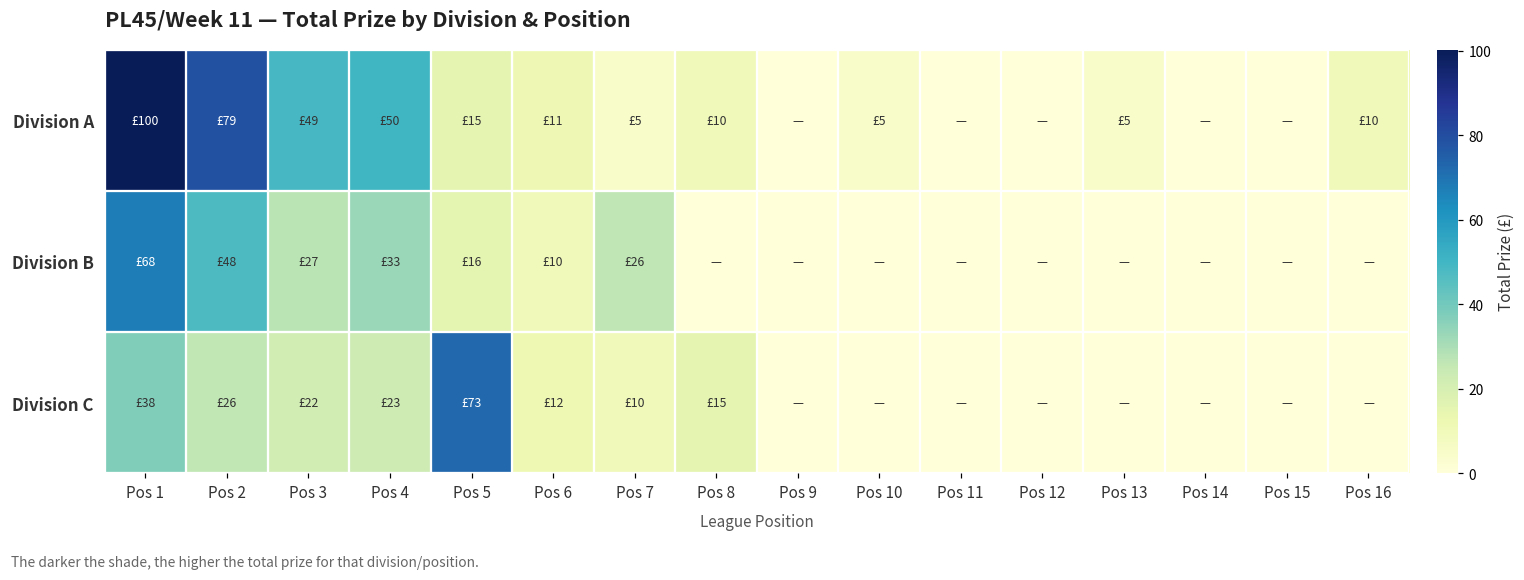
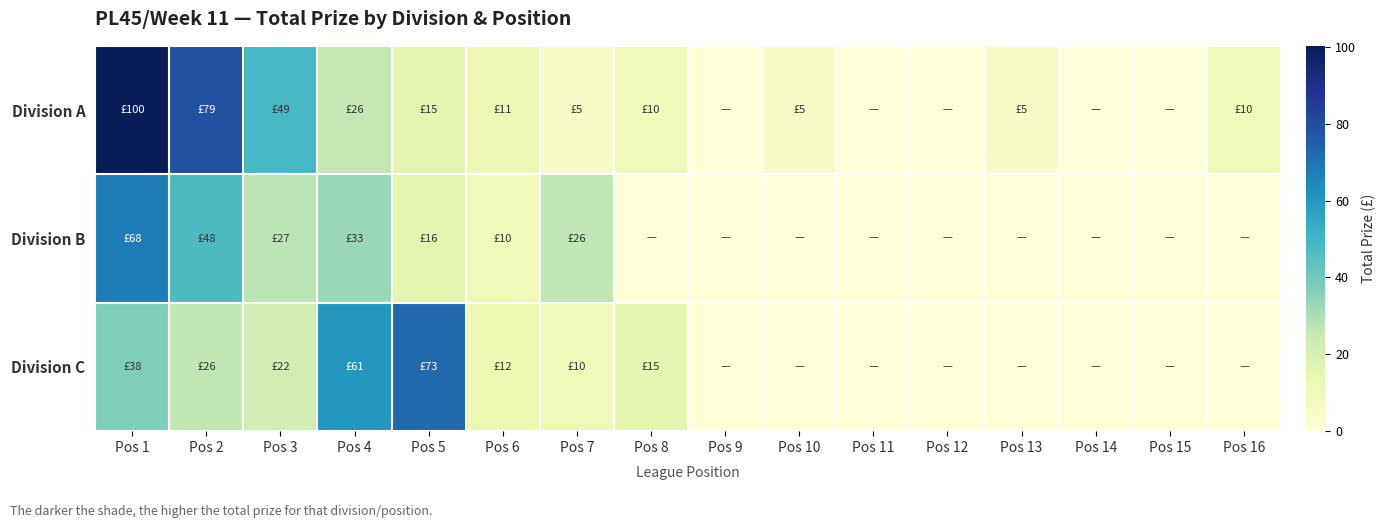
Division A, Pos 4: £50 -> £26
Division C, Pos 4: £23 -> £61
